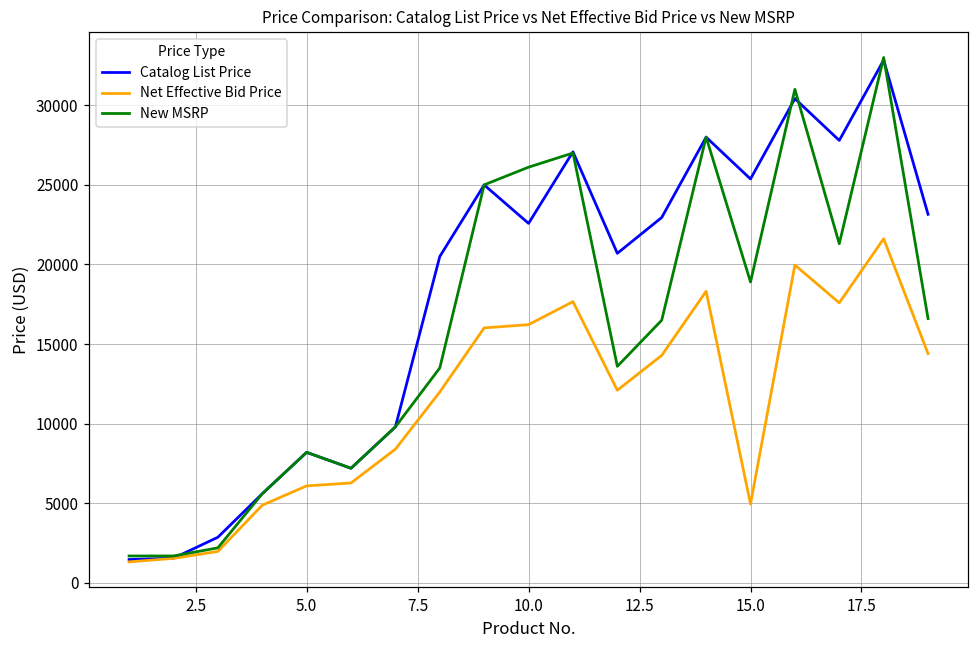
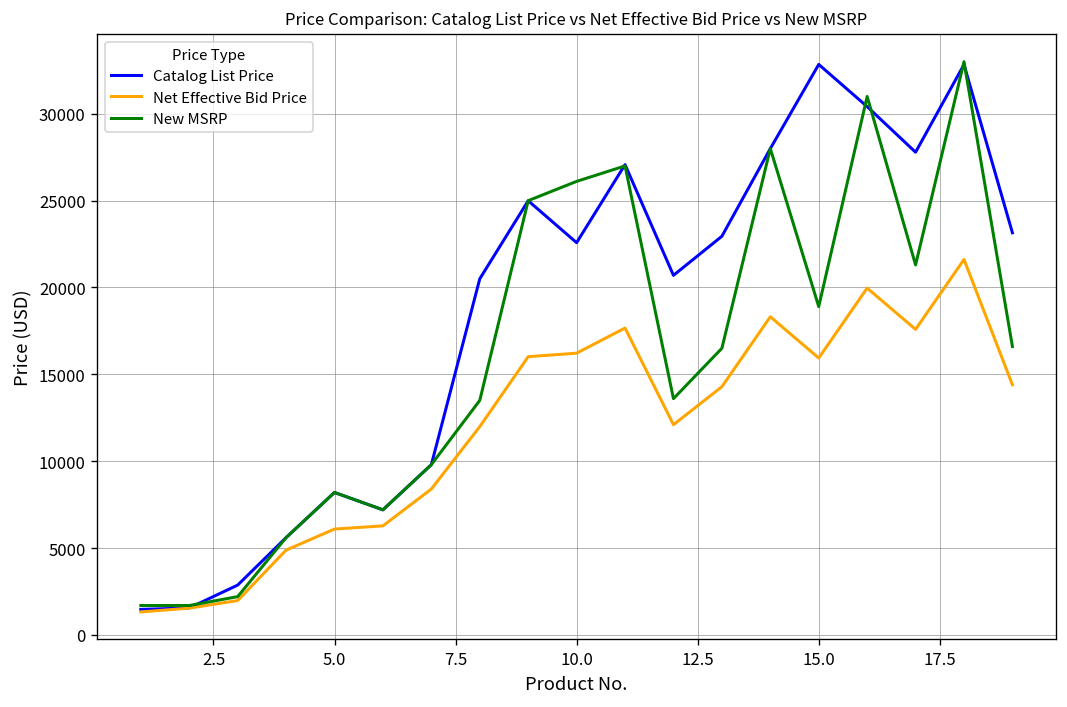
Catalog List Price, 15.0: 25400 -> 32800
Net Effective Bid Price, 15.0: 5000 -> 15900
